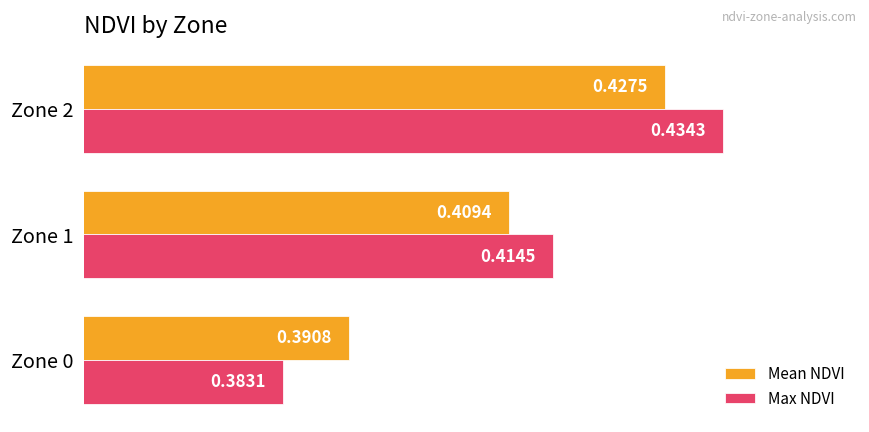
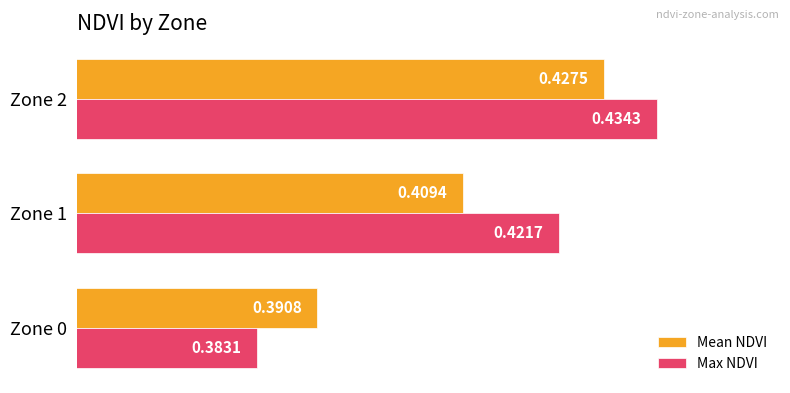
Max NDVI, Zone 1: 0.4145 -> 0.4217
